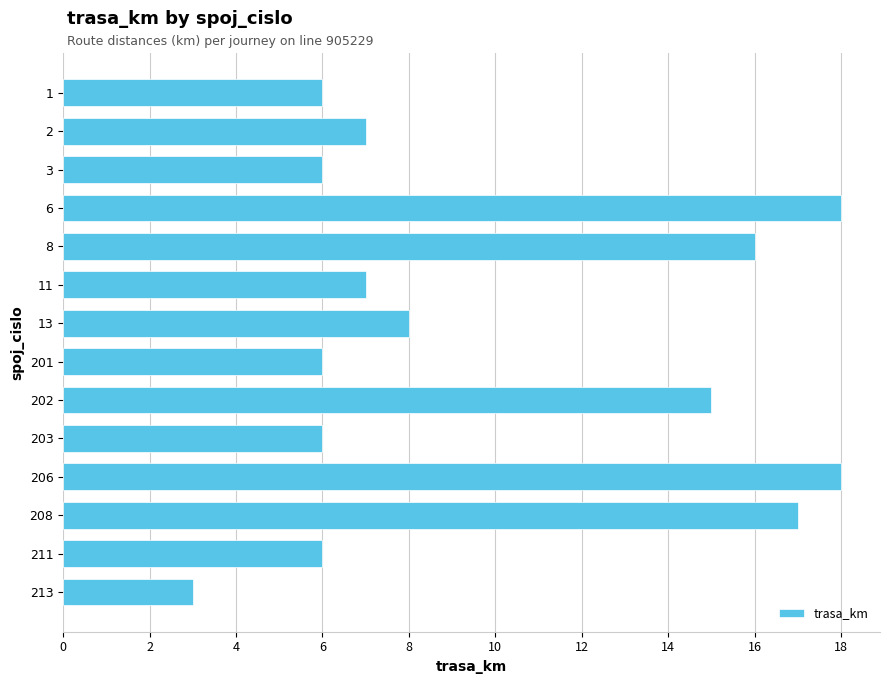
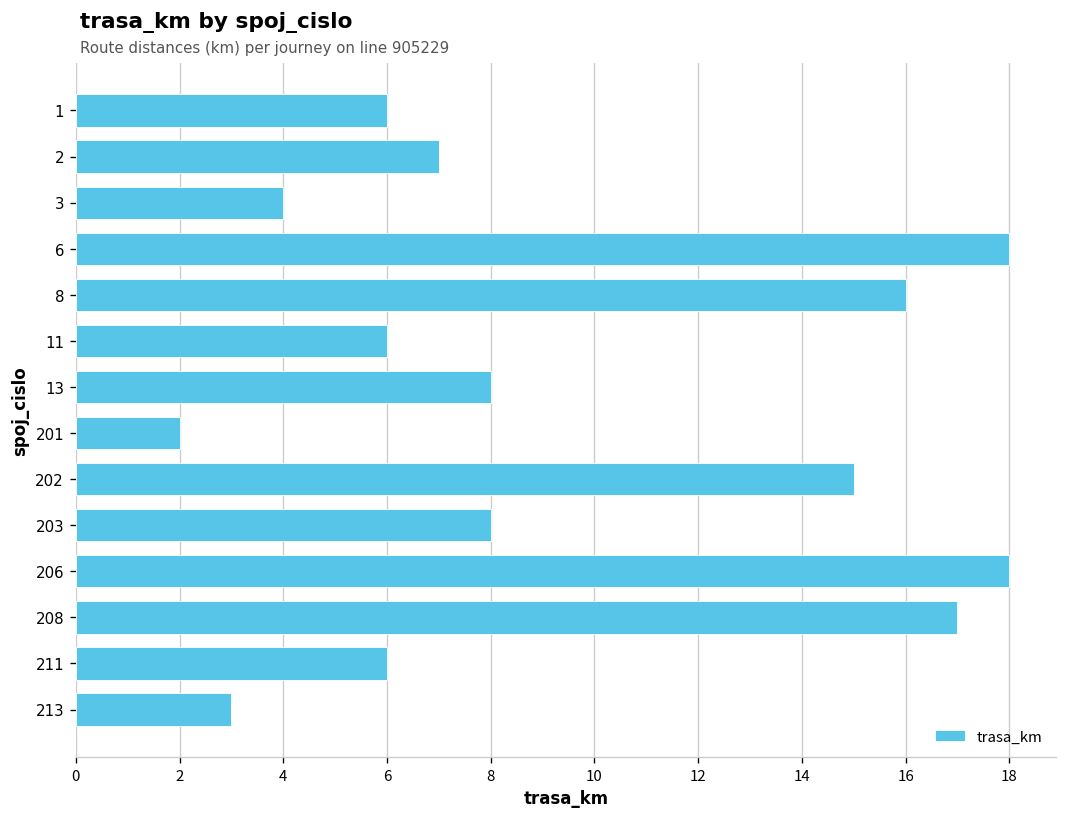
3: 6 -> 4
11: 7 -> 6
201: 6 -> 2
203: 6 -> 8
